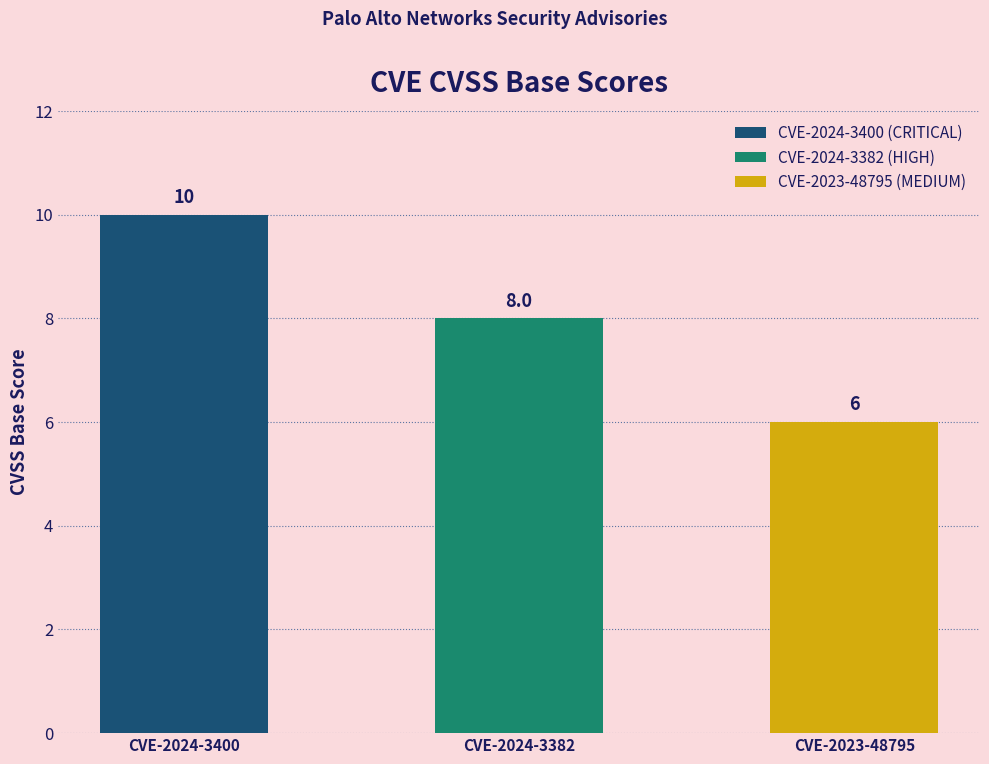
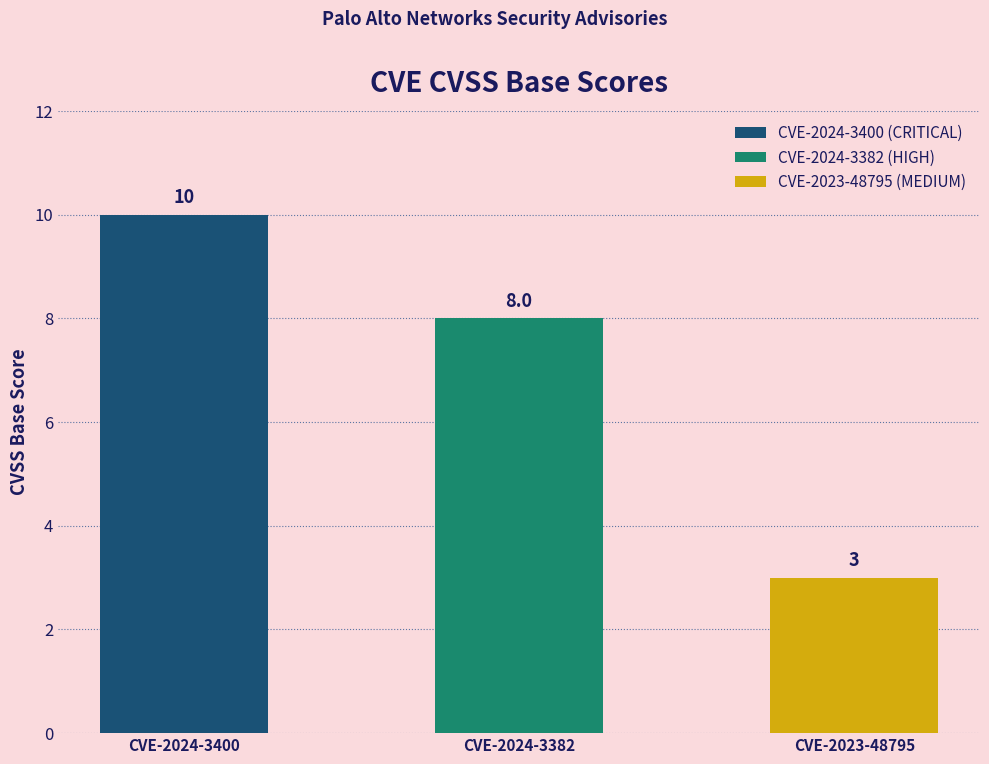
CVE-2023-48795: 6 -> 3
